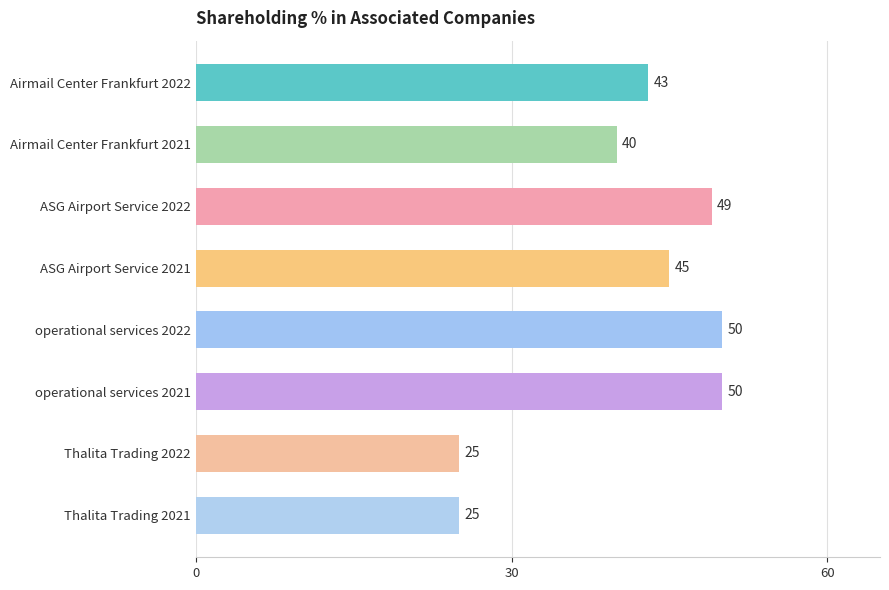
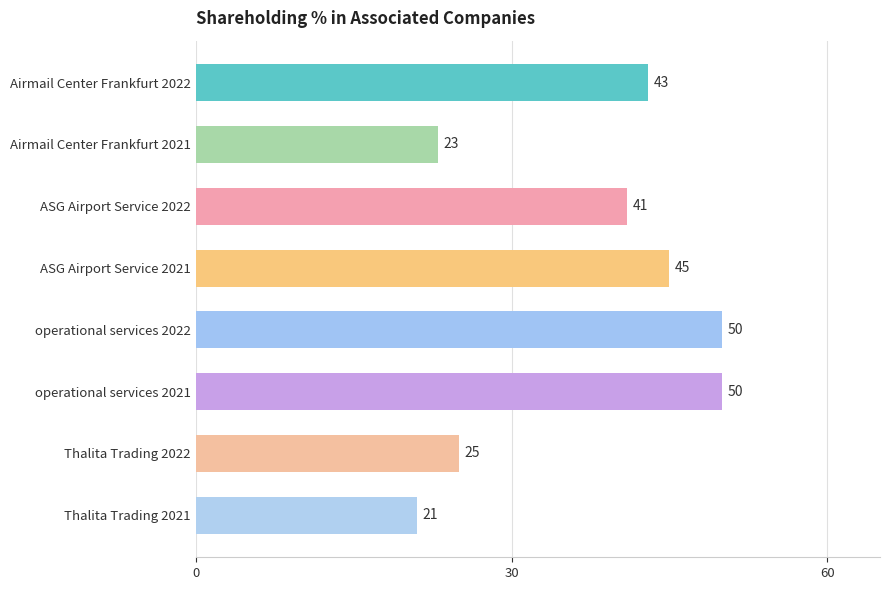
Airmail Center Frankfurt 2021: 40 -> 23
ASG Airport Service 2022: 49 -> 41
Thalita Trading 2021: 25 -> 21
